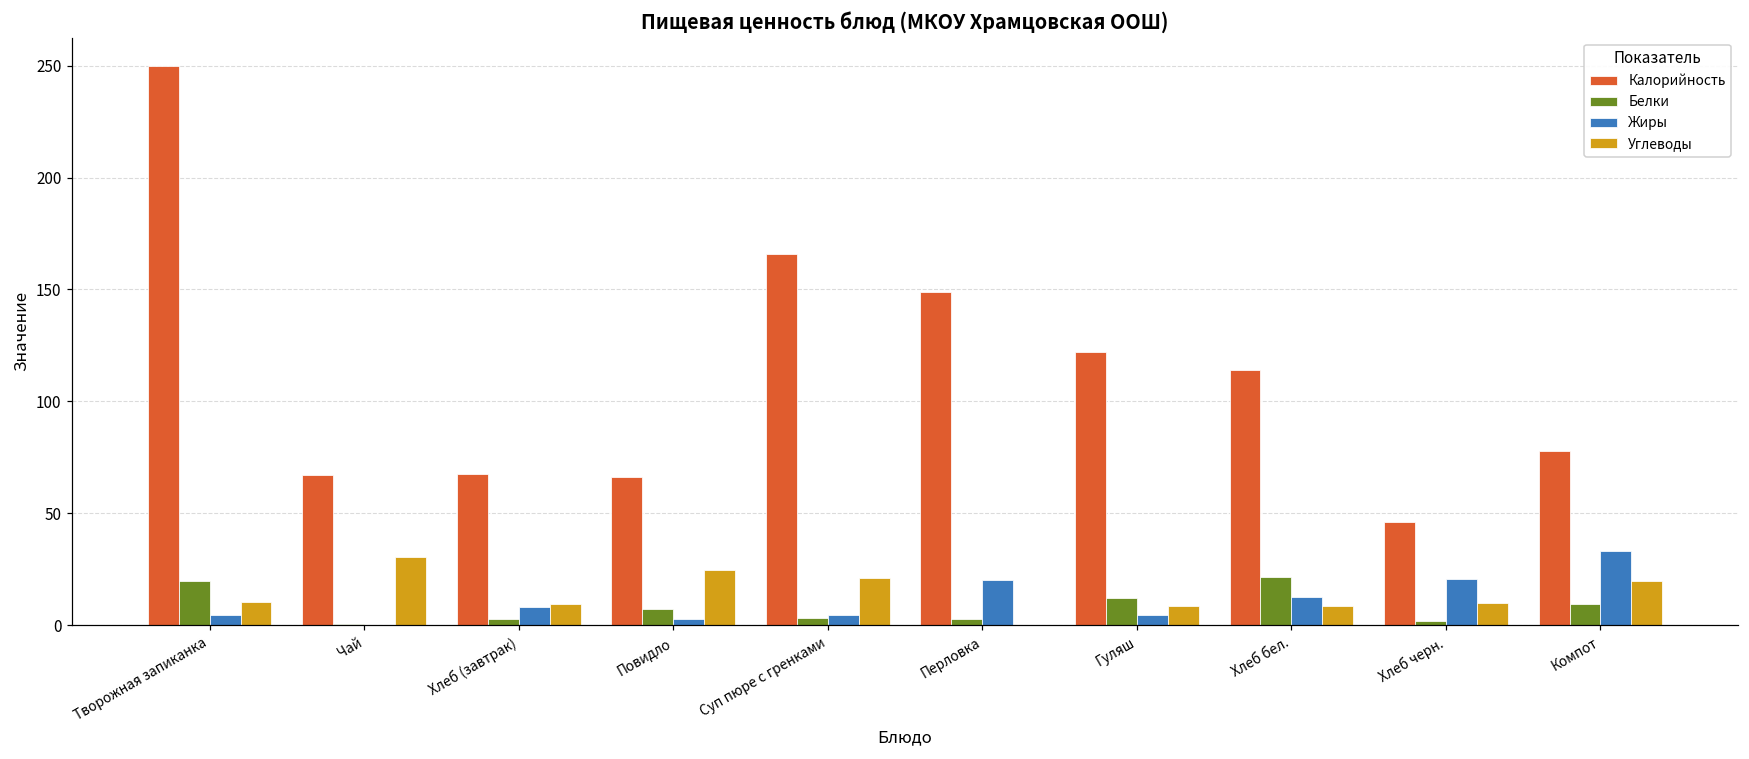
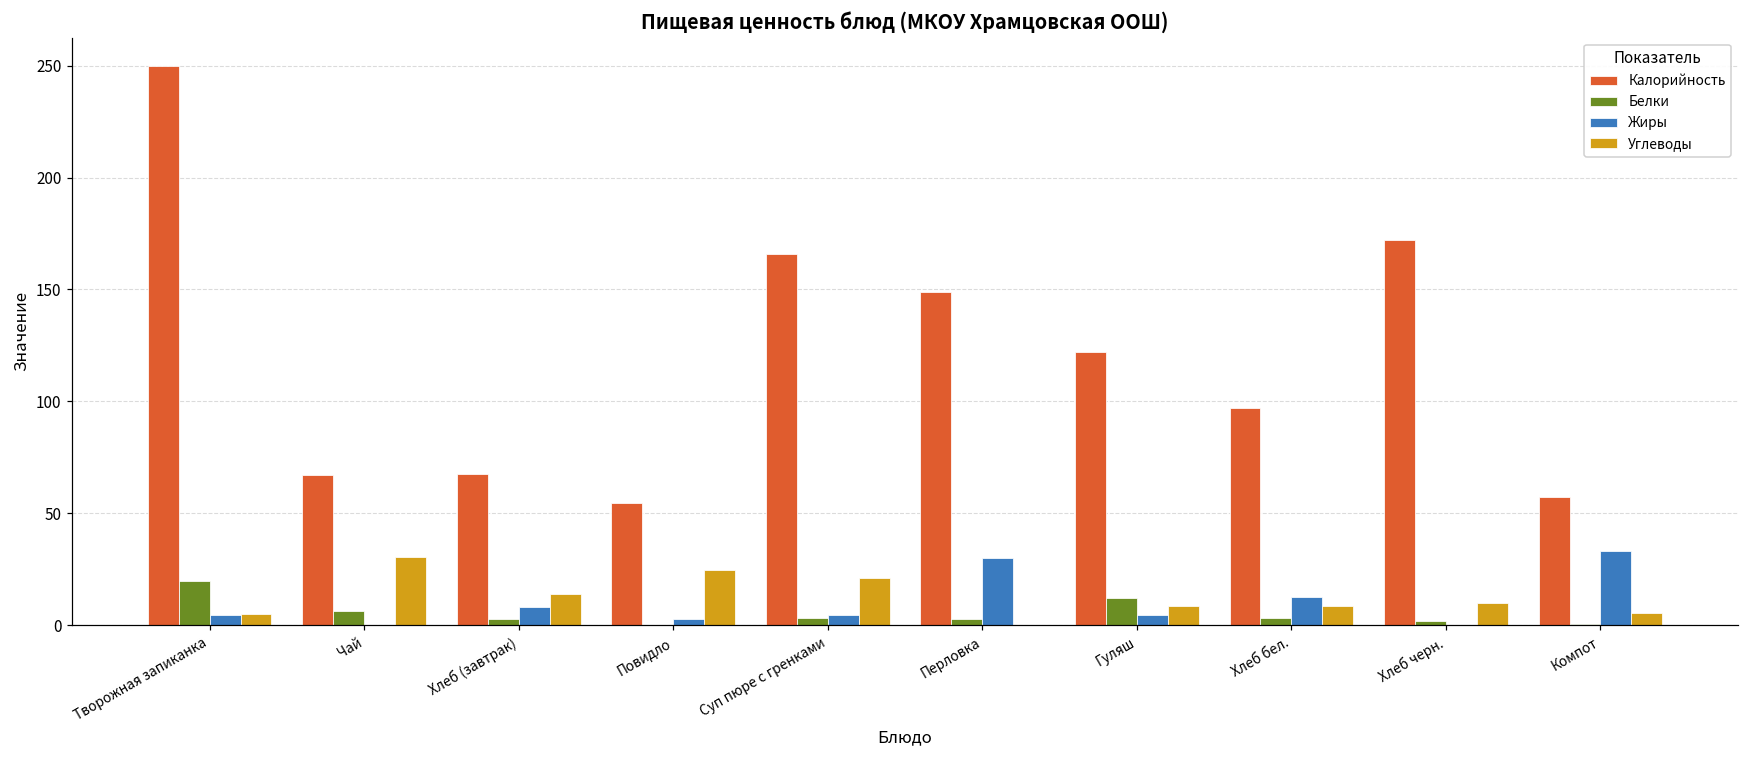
Углеводы, Творожная запиканка: 10 -> 5
Белки, Чай: 0 -> 6
Углеводы, Хлеб (завтрак): 10 -> 14
Калорийность, Повидло: 66 -> 54
Белки, Повидло: 7 -> 0
Жиры, Перловка: 20 -> 30
Калорийность, Хлеб бел.: 114 -> 97
Белки, Хлеб бел.: 22 -> 3
Калорийность, Хлеб черн.: 46 -> 172
Жиры, Хлеб черн.: 21 -> 0
Калорийность, Компот: 78 -> 57
Белки, Компот: 9 -> 0
Углеводы, Компот: 20 -> 6
